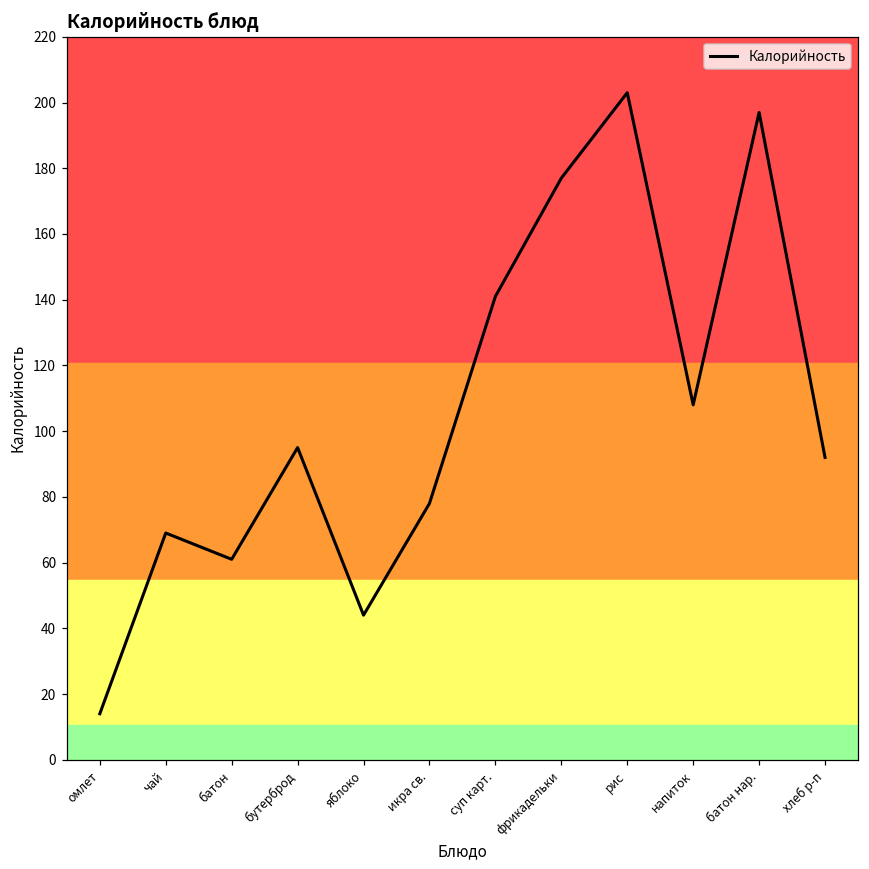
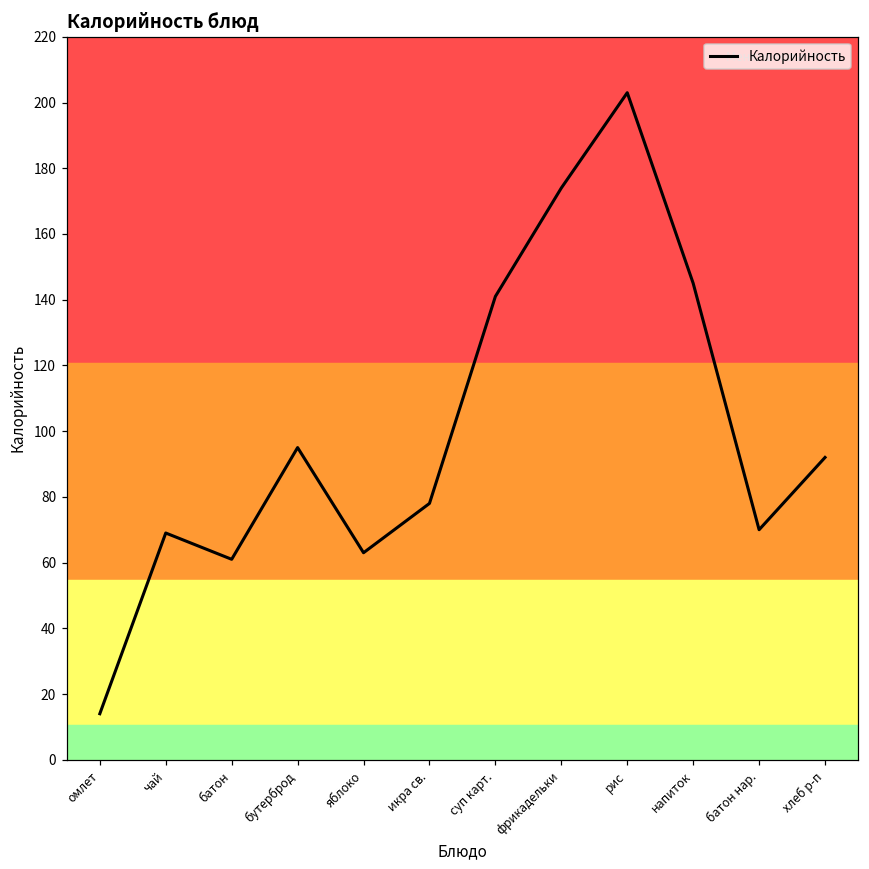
яблоко: 44 -> 63
фрикадельки: 177 -> 174
напиток: 108 -> 145
батон нар.: 197 -> 70
